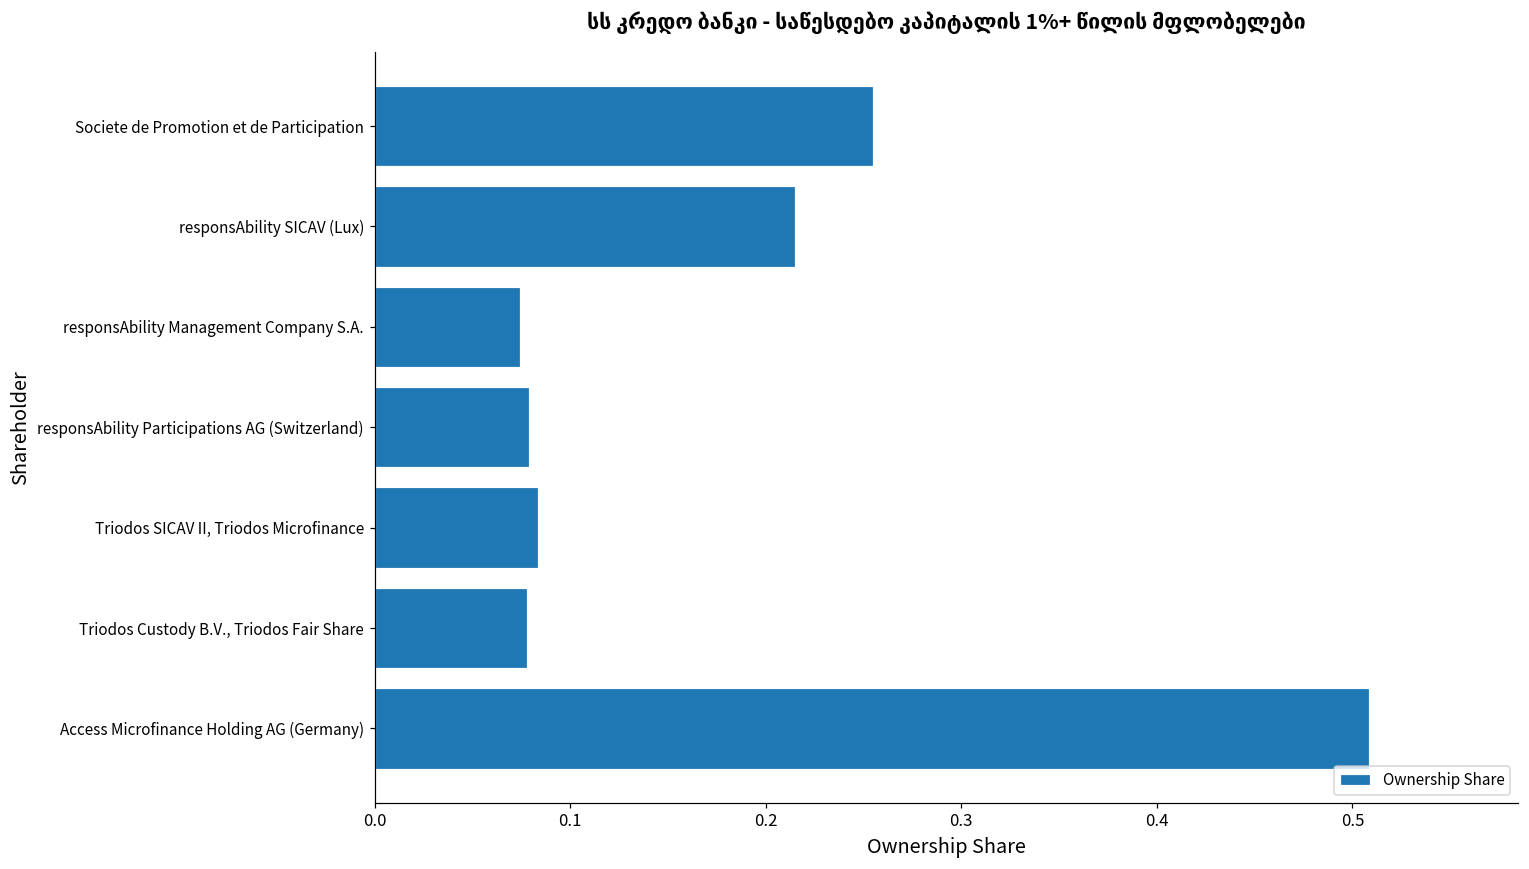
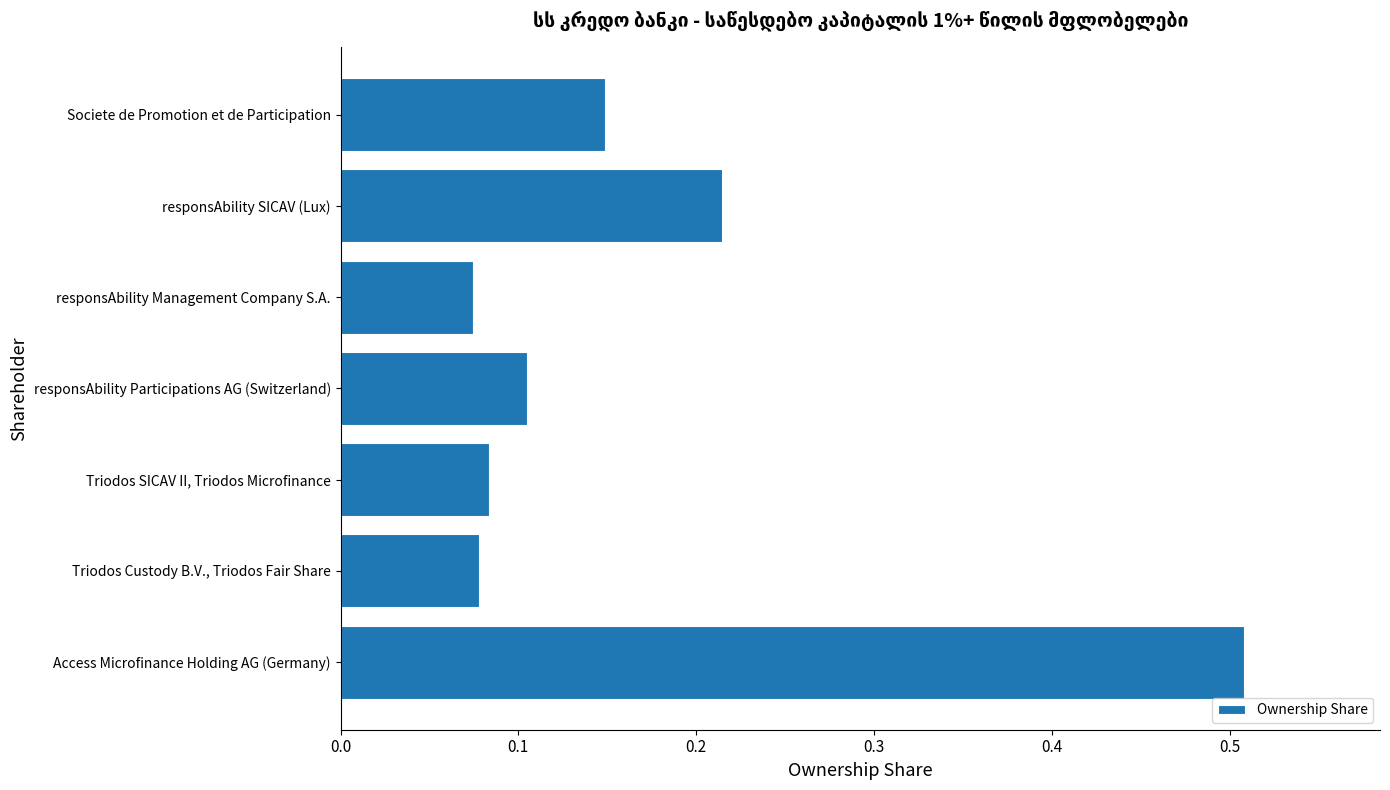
Societe de Promotion et de Participation: 0.255 -> 0.149
responsAbility Participations AG (Switzerland): 0.079 -> 0.105
